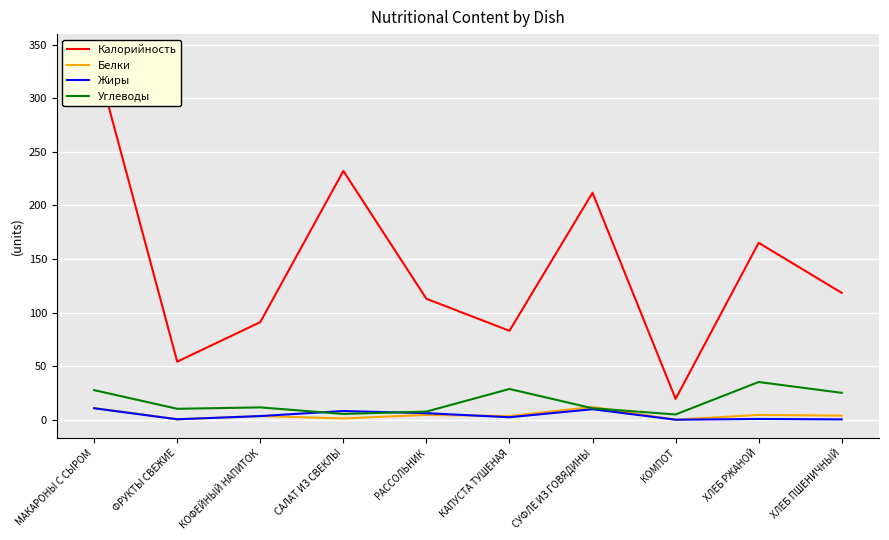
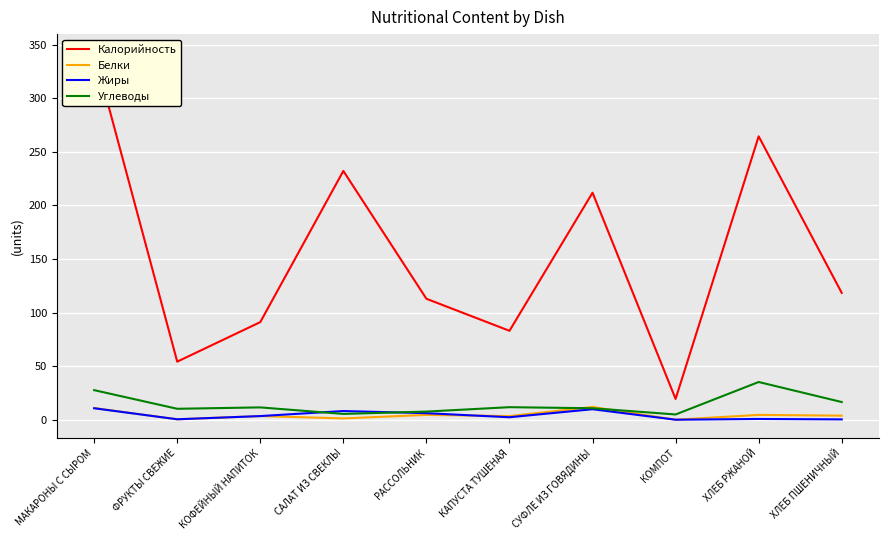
Углеводы, КАПУСТА ТУШЕНАЯ: 29 -> 12
Калорийность, ХЛЕБ РЖАНОЙ: 165 -> 265
Углеводы, ХЛЕБ ПШЕНИЧНЫЙ: 25 -> 17
